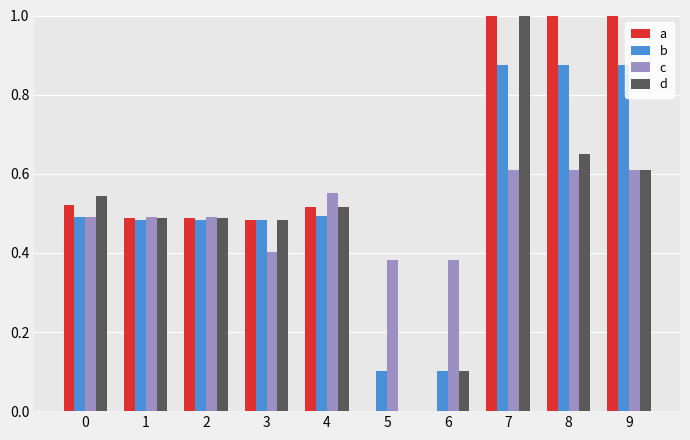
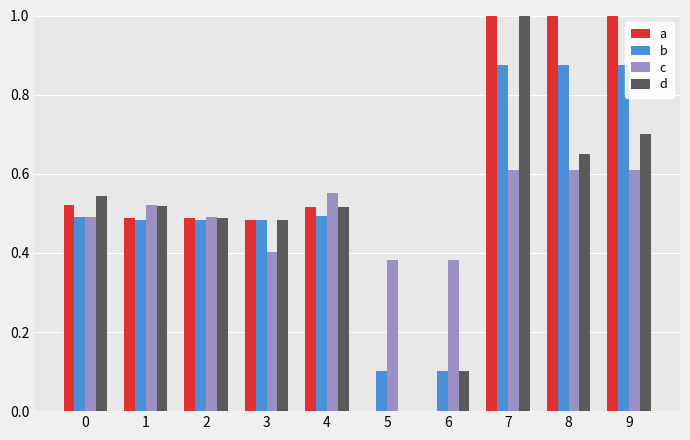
c, 1: 0.49 -> 0.52
d, 1: 0.49 -> 0.52
d, 9: 0.61 -> 0.70
